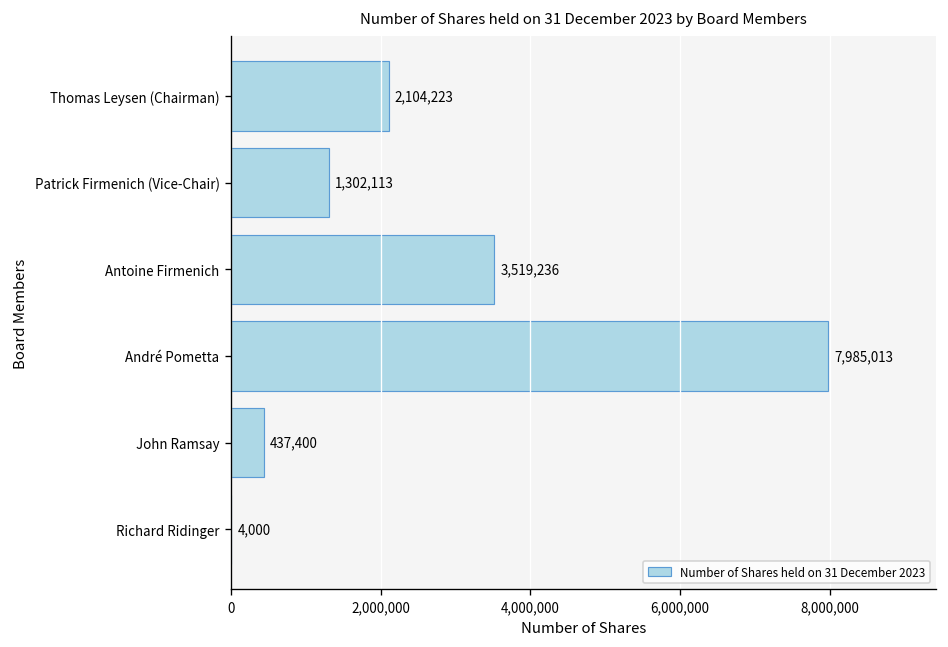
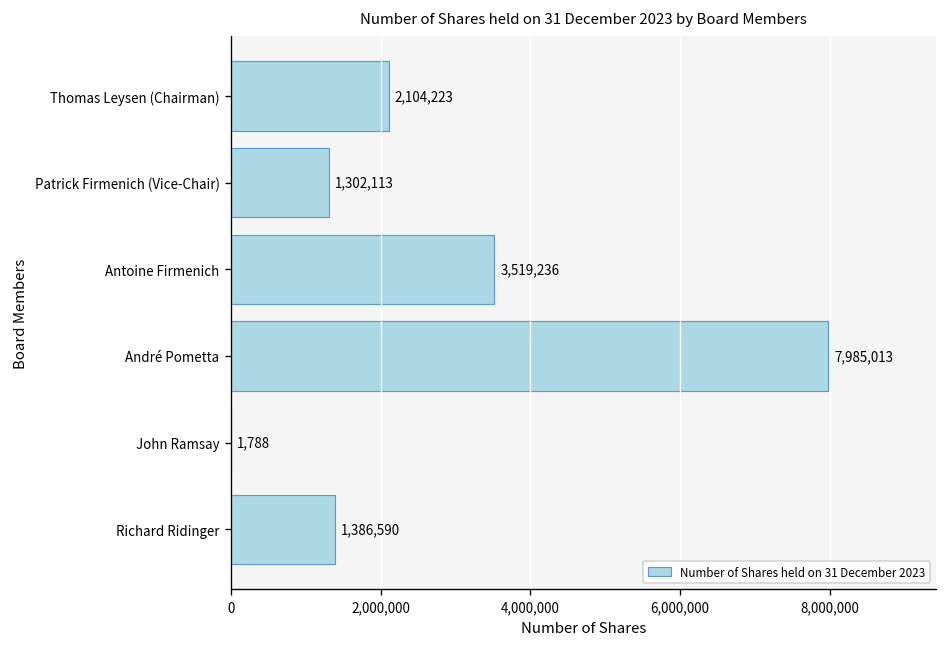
John Ramsay: 437,400 -> 1,788
Richard Ridinger: 4,000 -> 1,386,590
